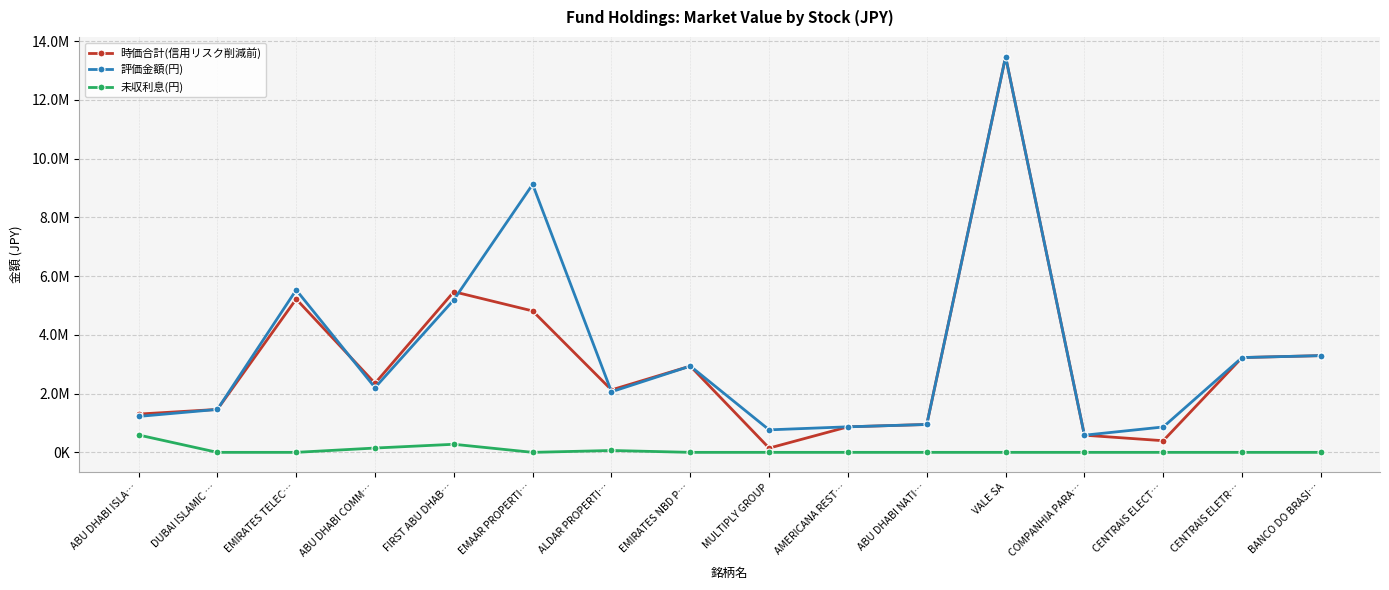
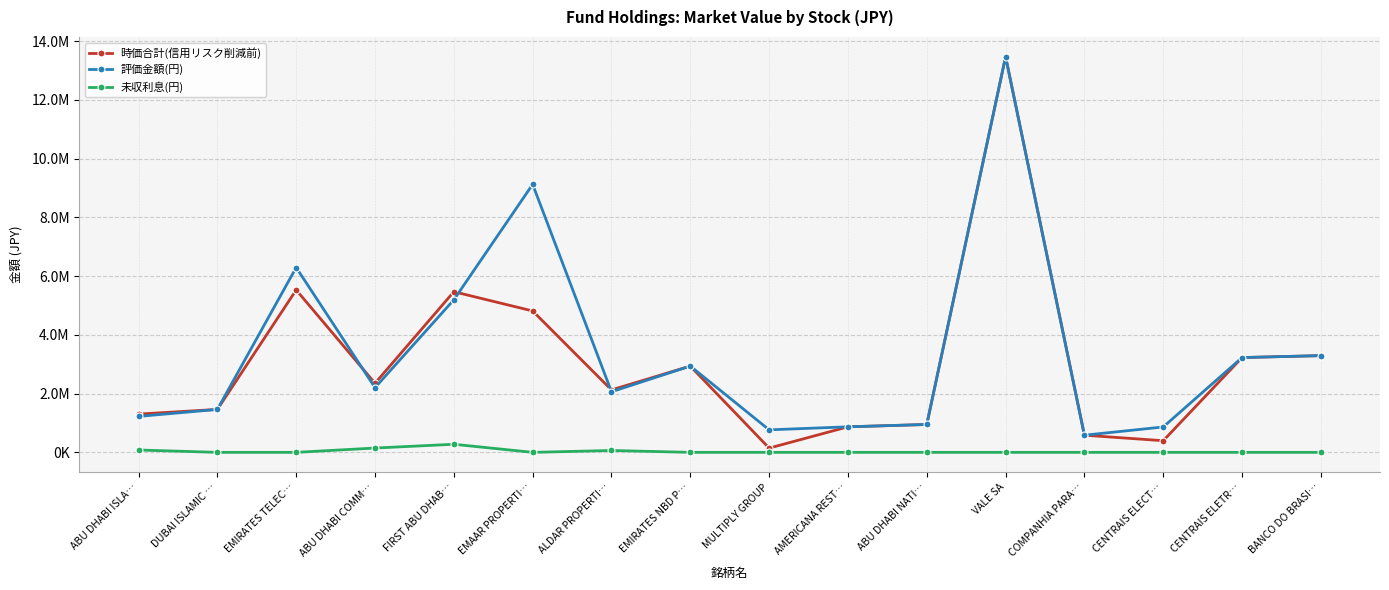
未収利息(円), ABU DHABI ISLA…: 600000 -> 100000
時価合計(信用リスク削減前), EMIRATES TELEC…: 5200000 -> 5500000
評価金額(円), EMIRATES TELEC…: 5500000 -> 6300000
